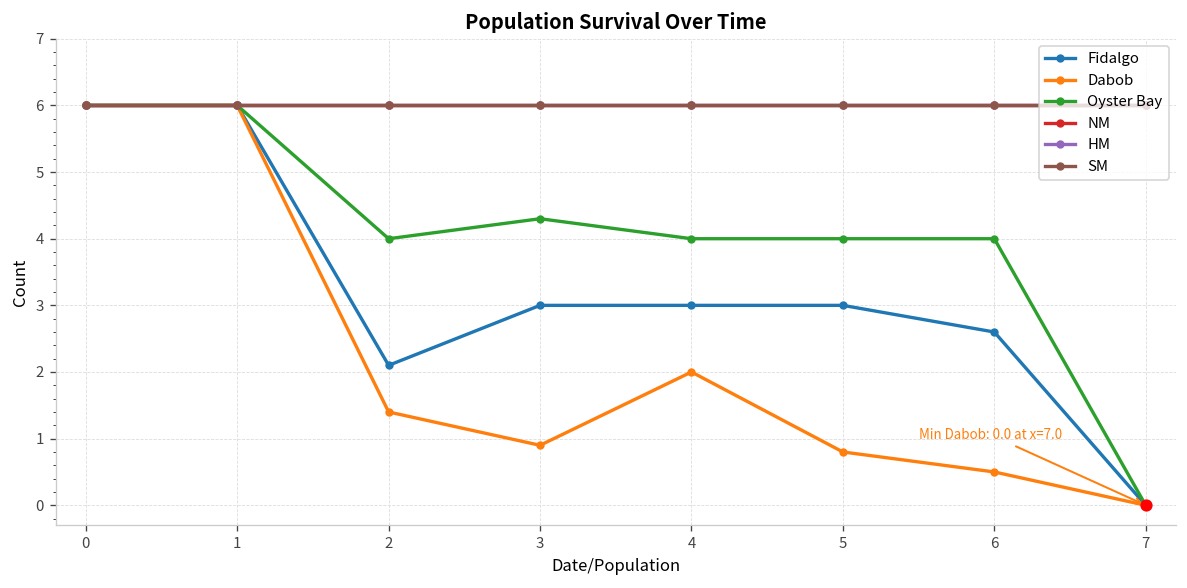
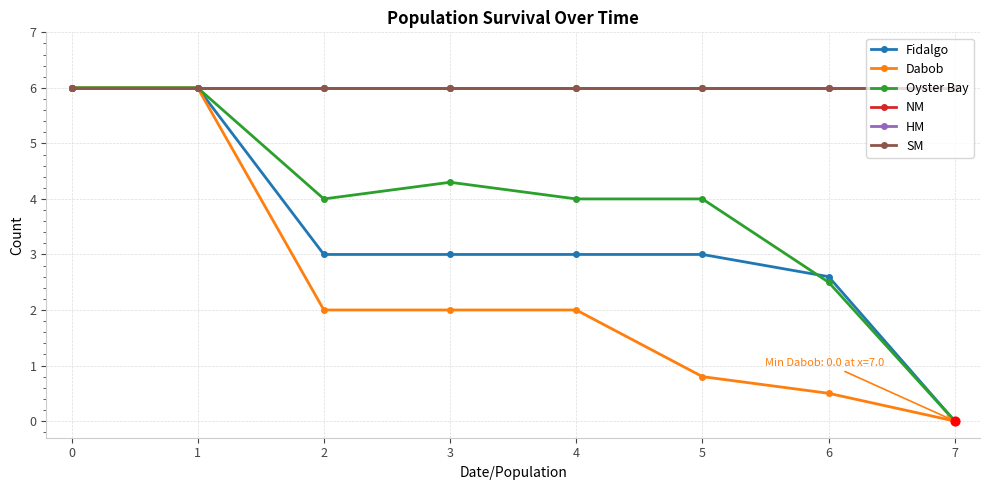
Fidalgo, 2: 2.1 -> 3.0
Dabob, 2: 1.4 -> 2.0
Dabob, 3: 0.9 -> 2.0
Oyster Bay, 6: 4.0 -> 2.5
